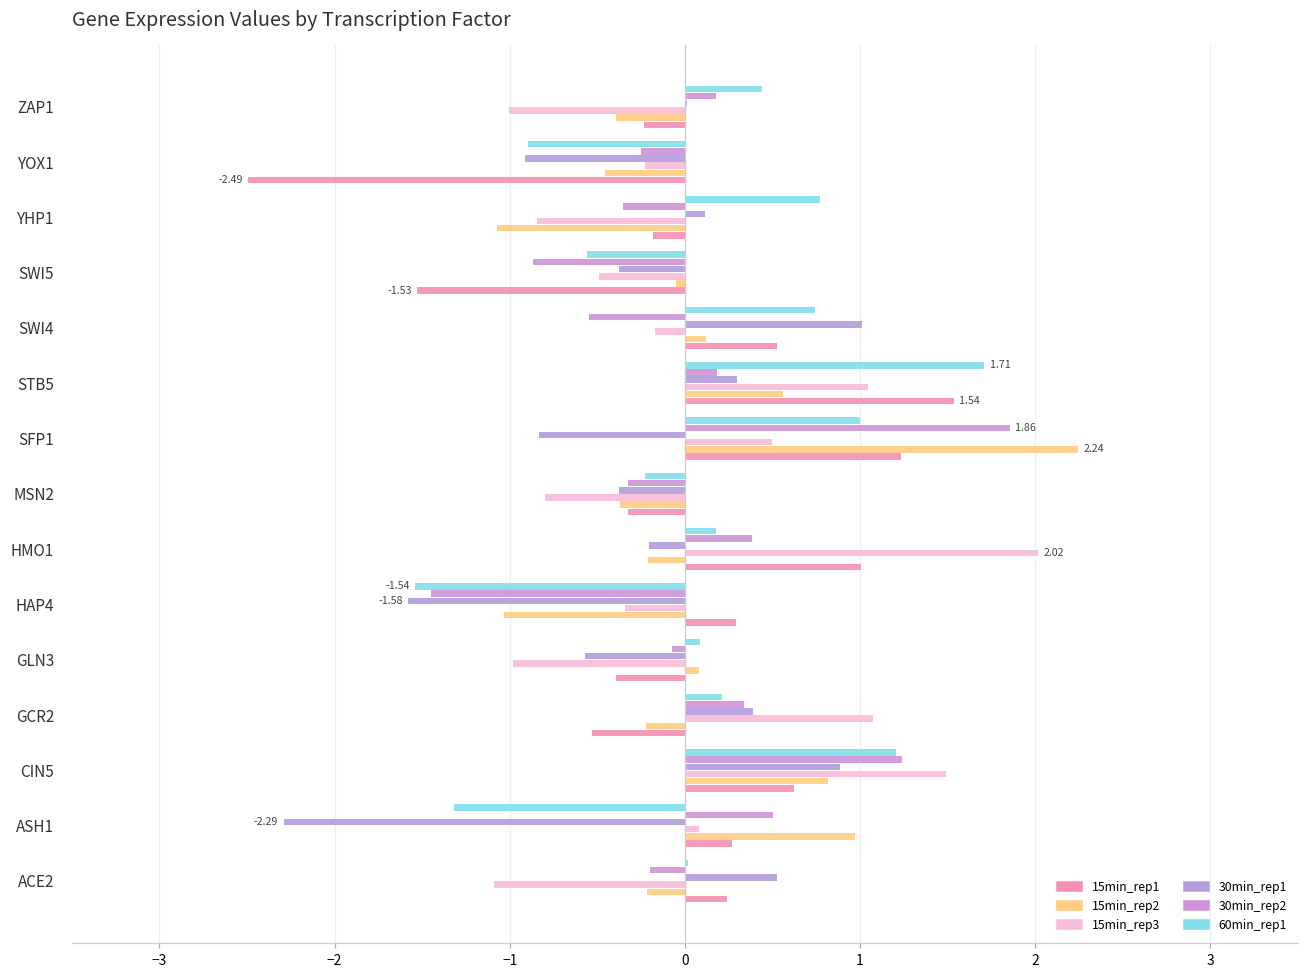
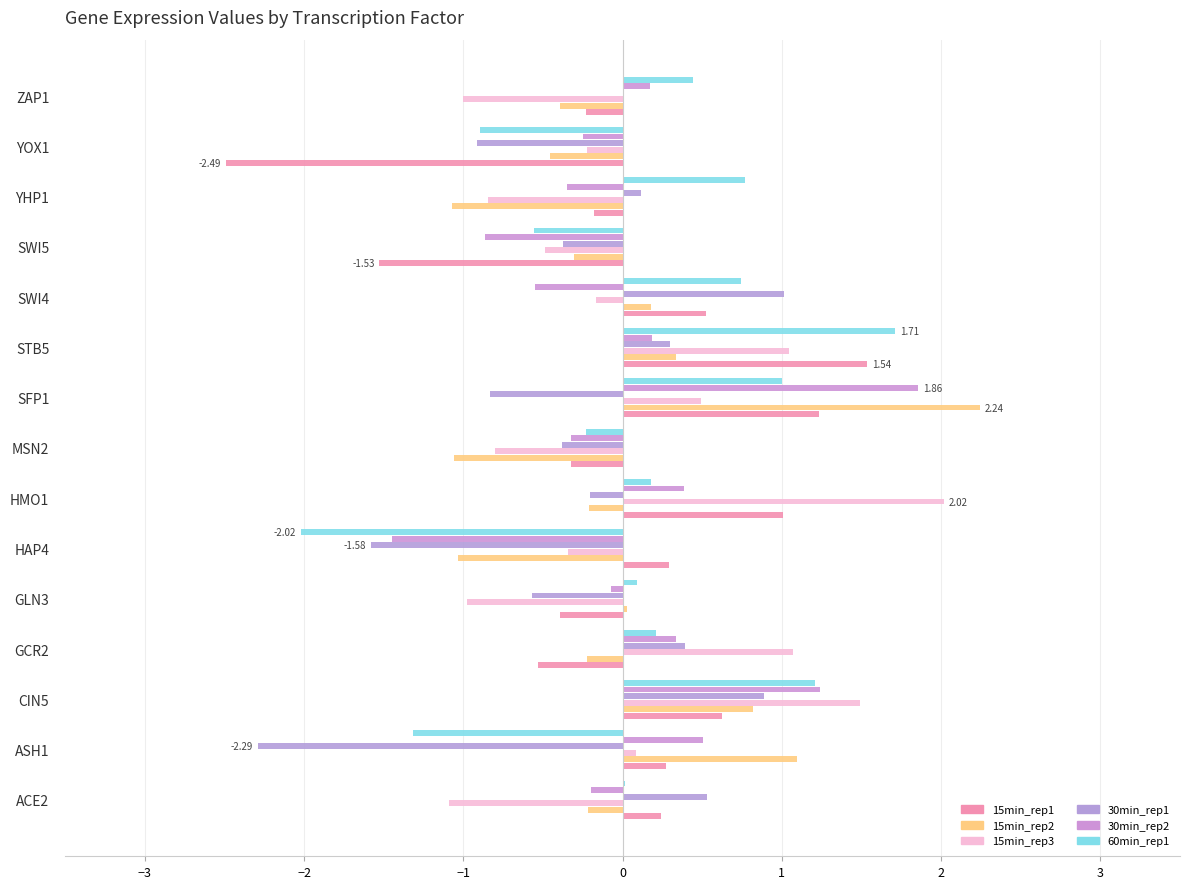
15min_rep2, SWI5: -0.05 -> -0.30
15min_rep2, SWI4: 0.12 -> 0.18
15min_rep2, STB5: 0.56 -> 0.33
15min_rep2, MSN2: -0.37 -> -1.06
60min_rep1, HAP4: -1.54 -> -2.02
15min_rep2, GLN3: 0.08 -> 0.03
15min_rep2, ASH1: 0.97 -> 1.10
